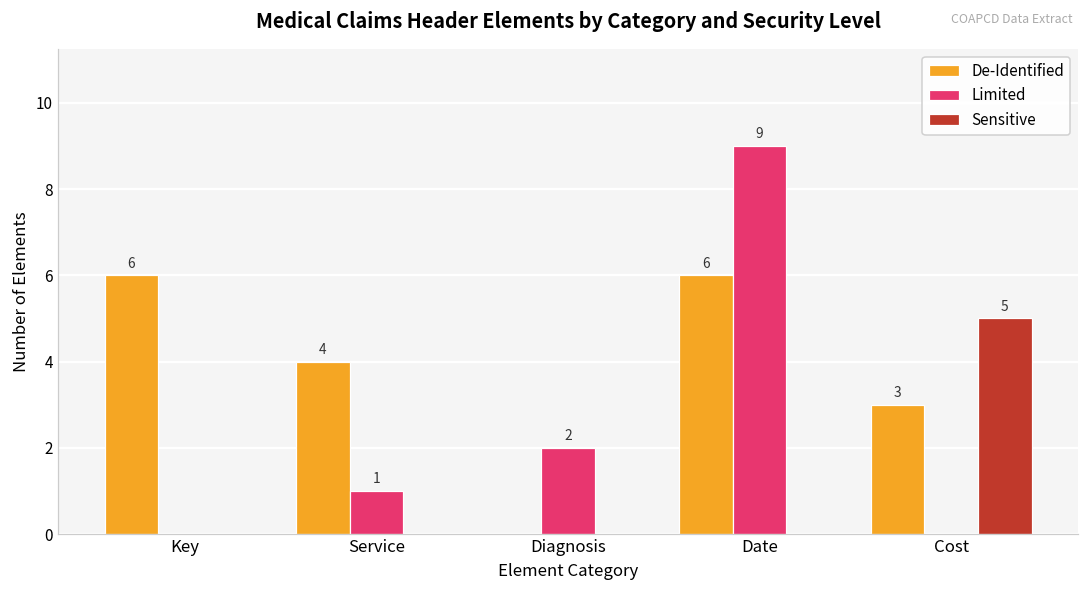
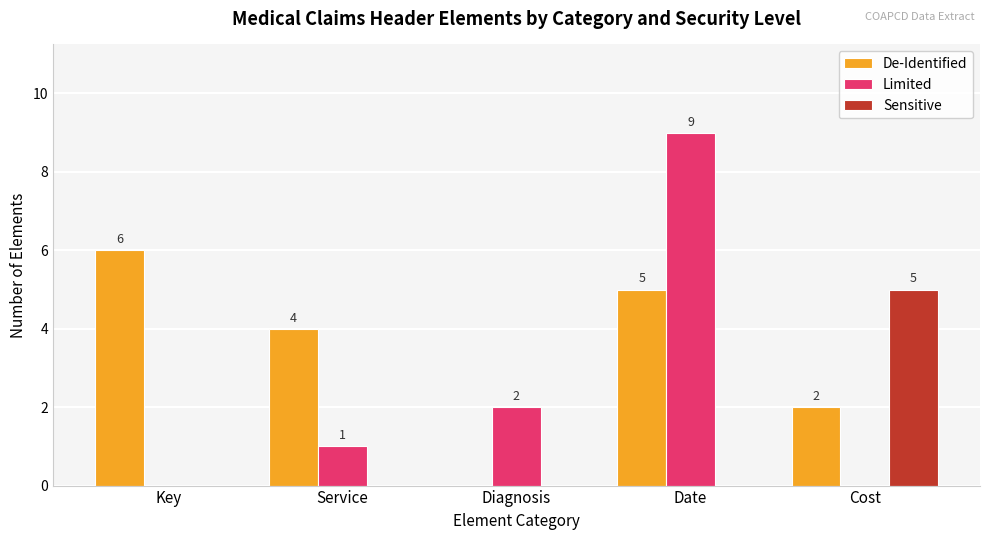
De-Identified, Date: 6 -> 5
De-Identified, Cost: 3 -> 2
